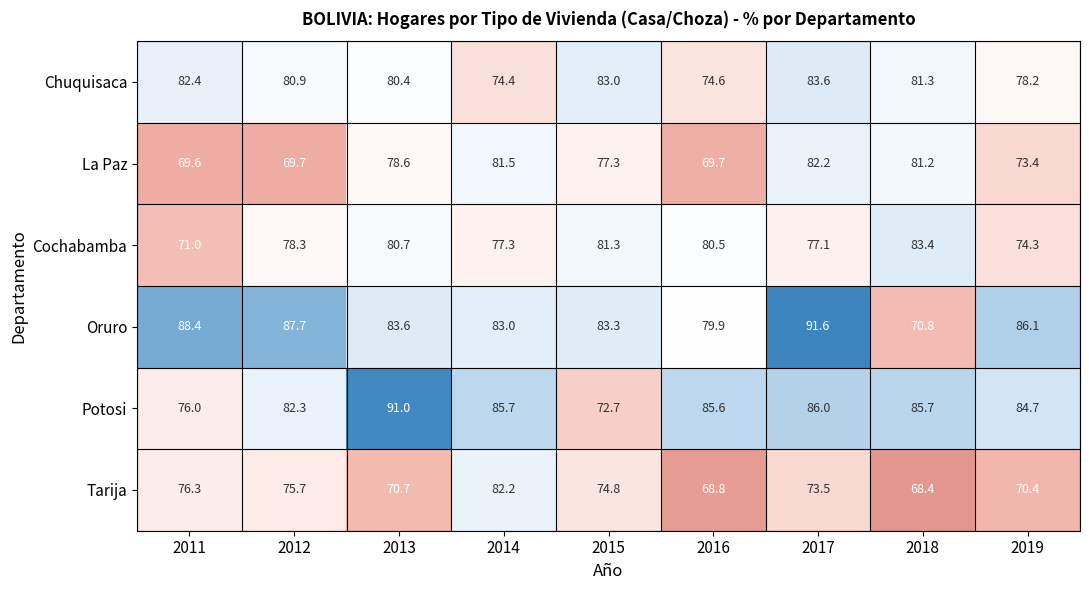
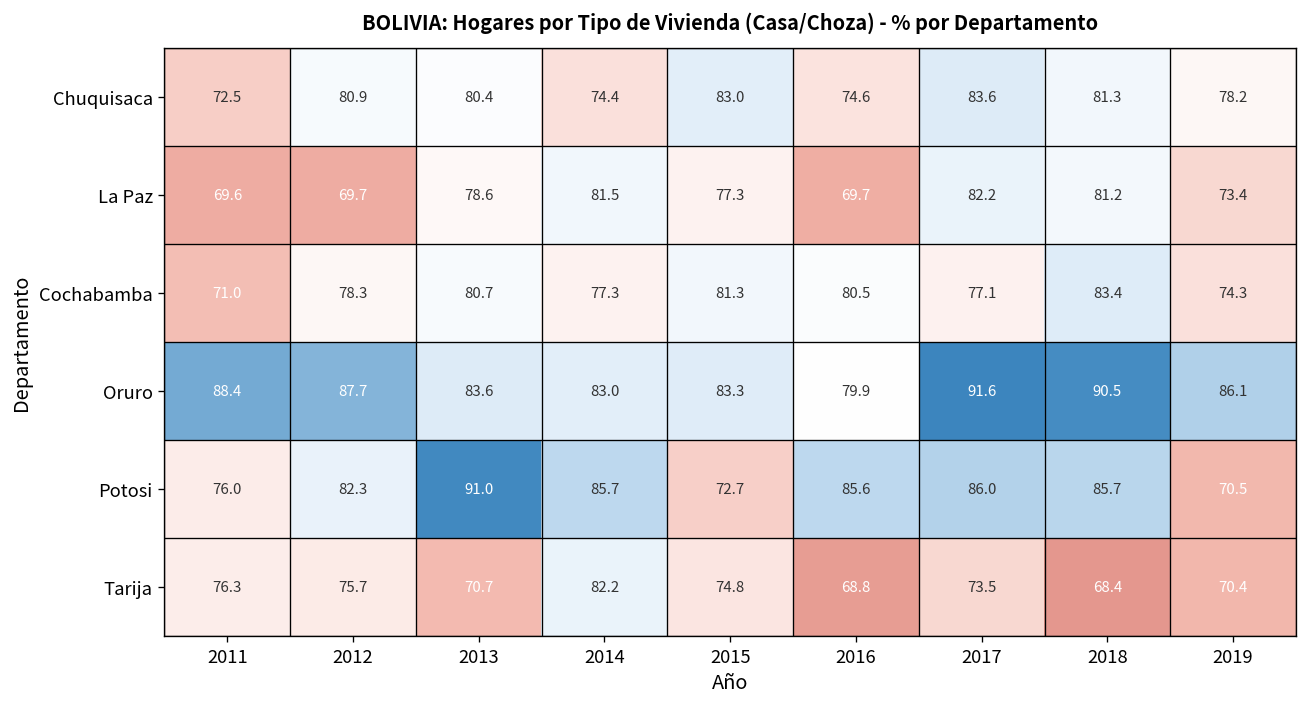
Chuquisaca, 2011: 82.4 -> 72.5
Oruro, 2018: 70.8 -> 90.5
Potosi, 2019: 84.7 -> 70.5
